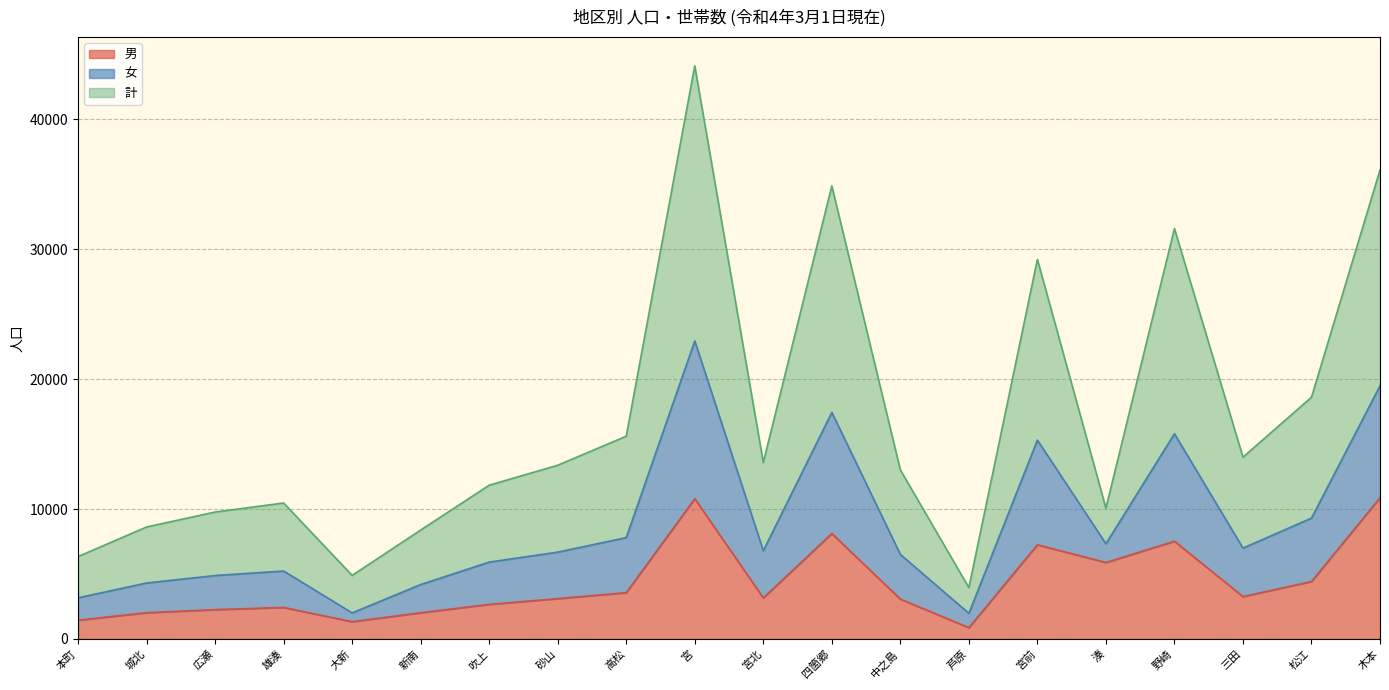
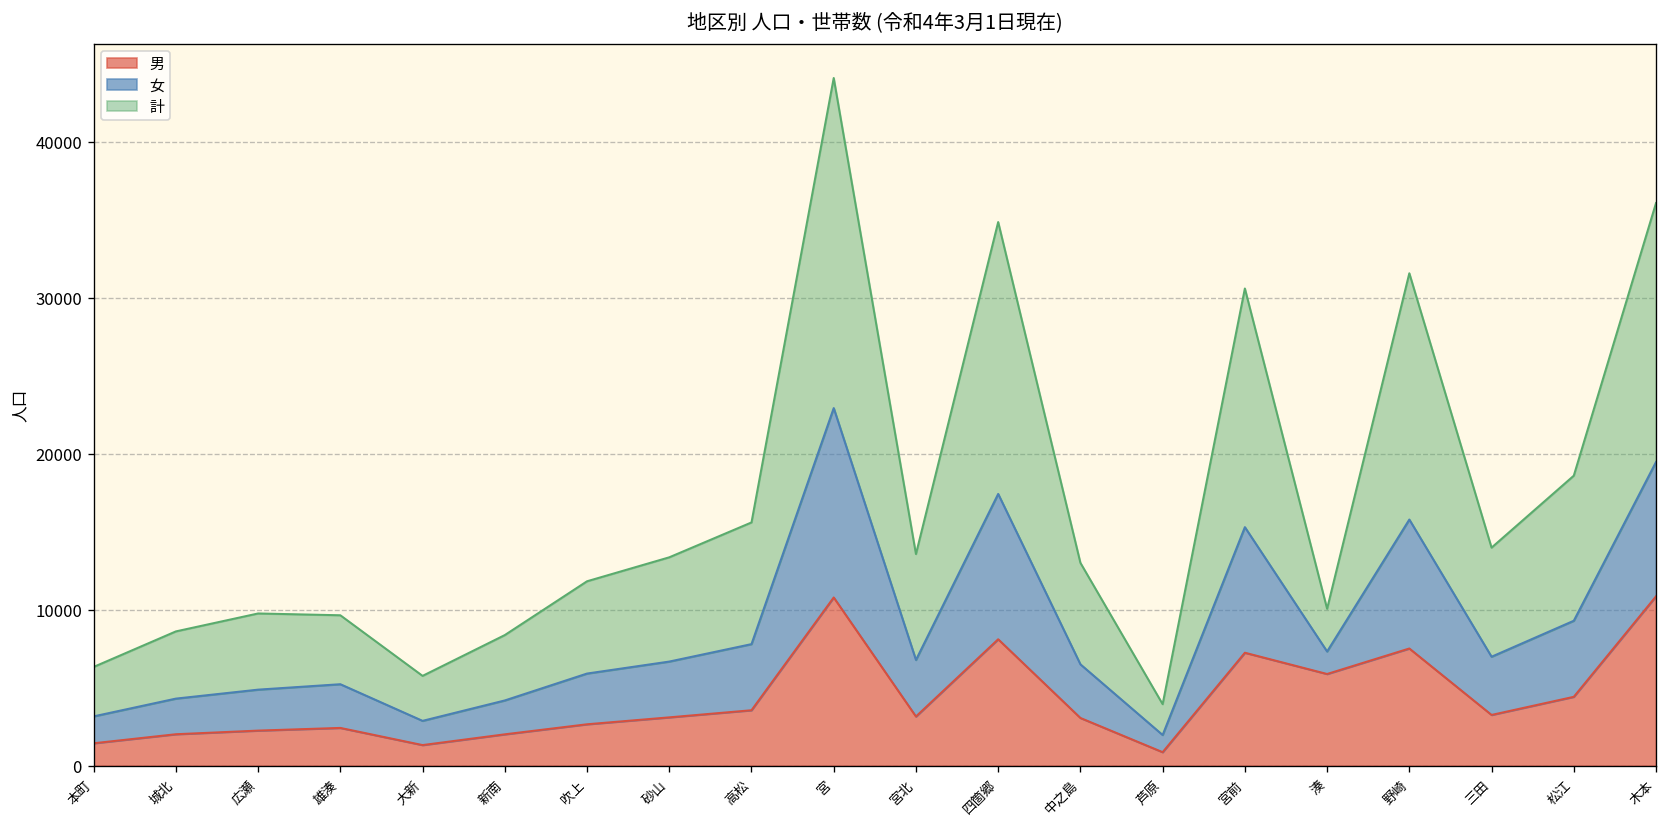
計, 雄湊: 5200 -> 4400
女, 大新: 700 -> 1600
計, 宮前: 13900 -> 15300
